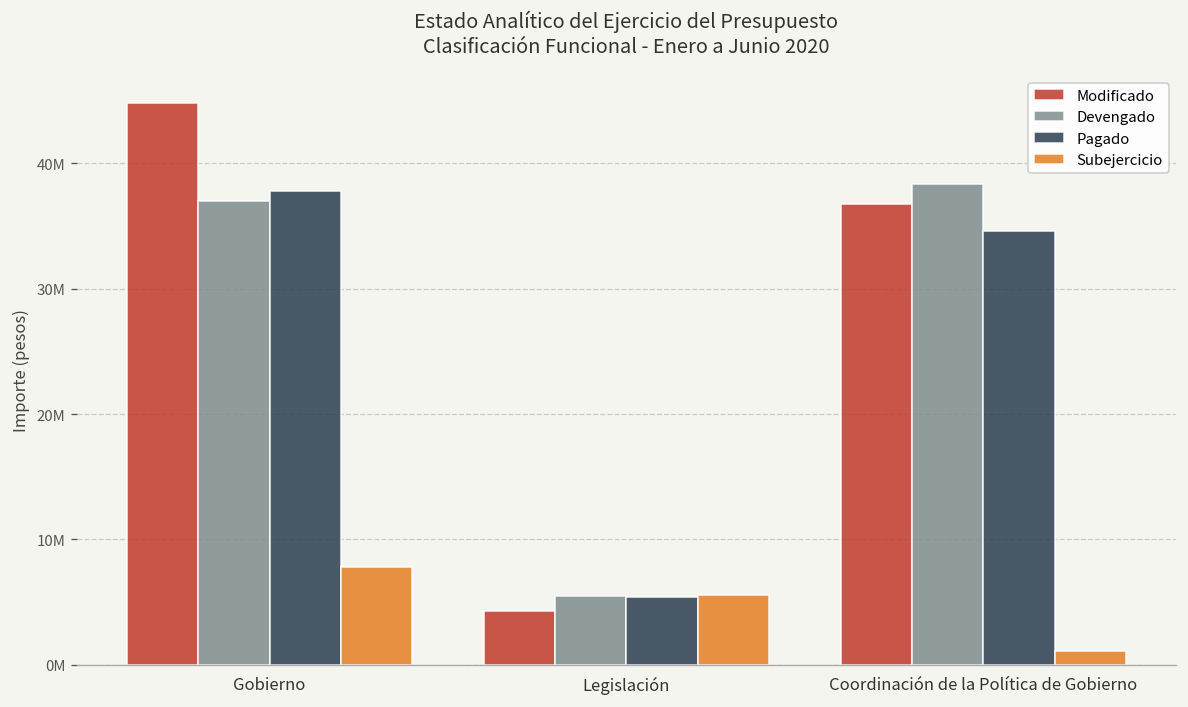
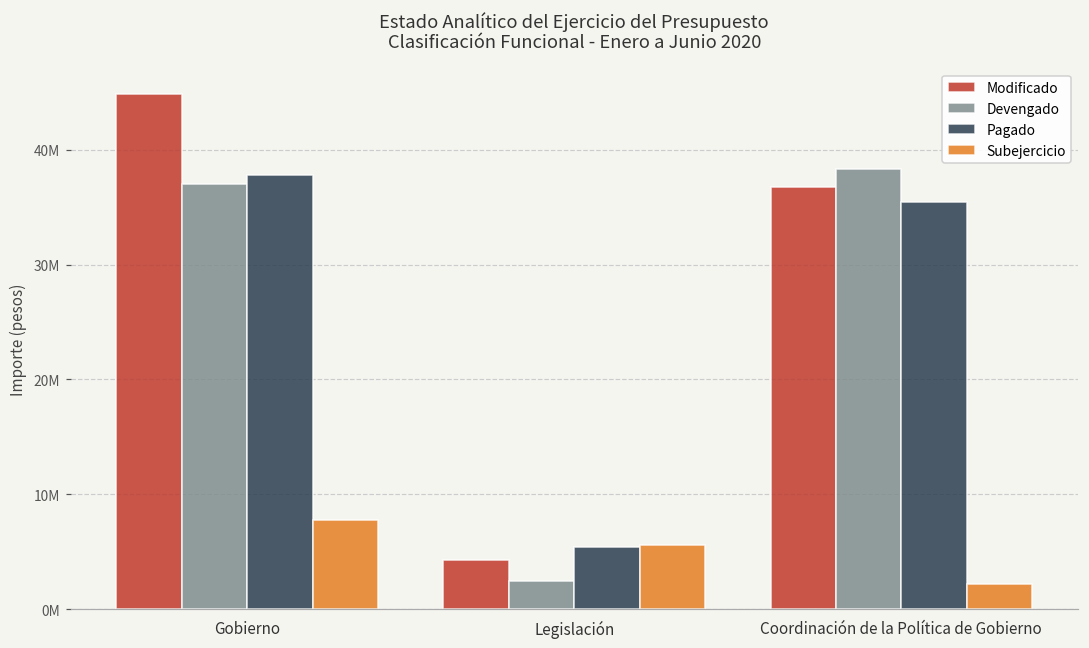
Devengado, Legislación: 5500000 -> 2400000
Pagado, Coordinación de la Política de Gobierno: 34600000 -> 35400000
Subejercicio, Coordinación de la Política de Gobierno: 1100000 -> 2200000
